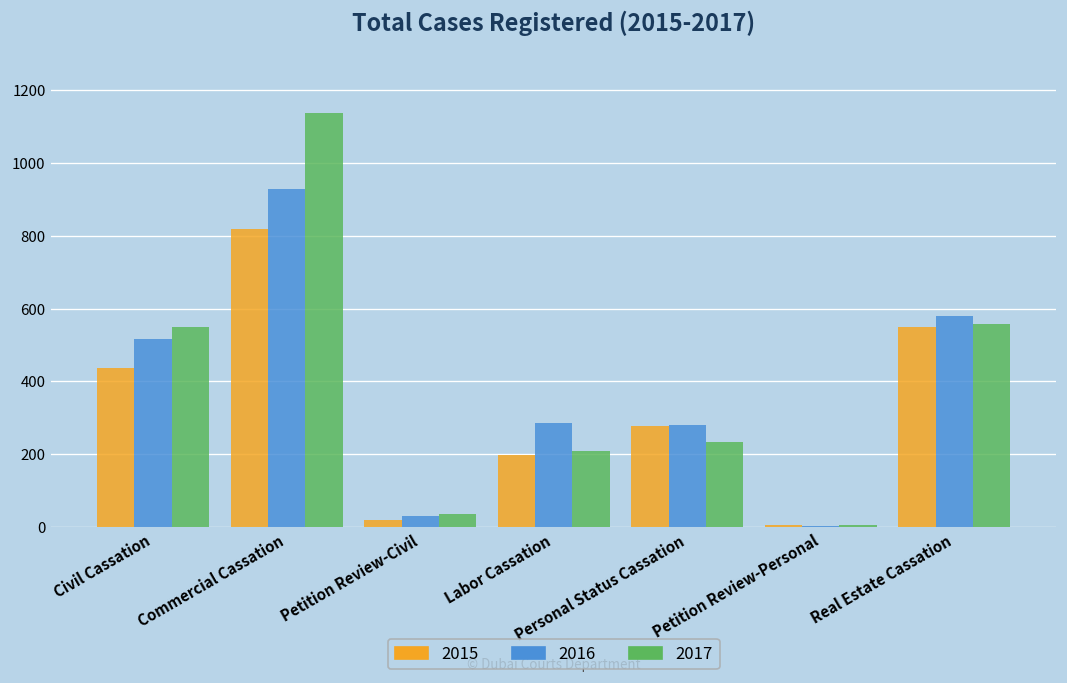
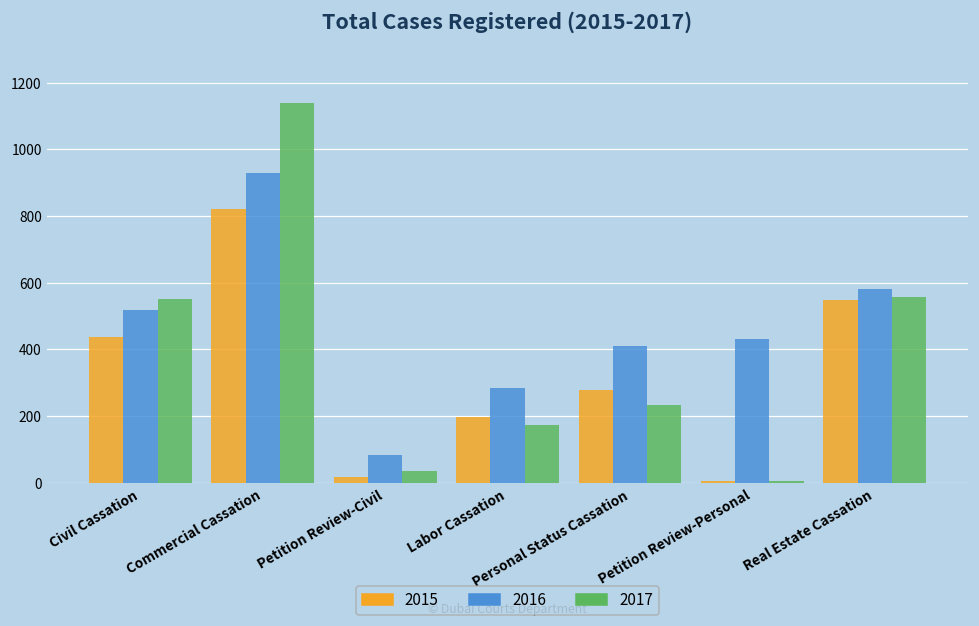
2016, Petition Review-Civil: 30 -> 80
2017, Labor Cassation: 210 -> 170
2016, Personal Status Cassation: 280 -> 410
2016, Petition Review-Personal: 0 -> 430
